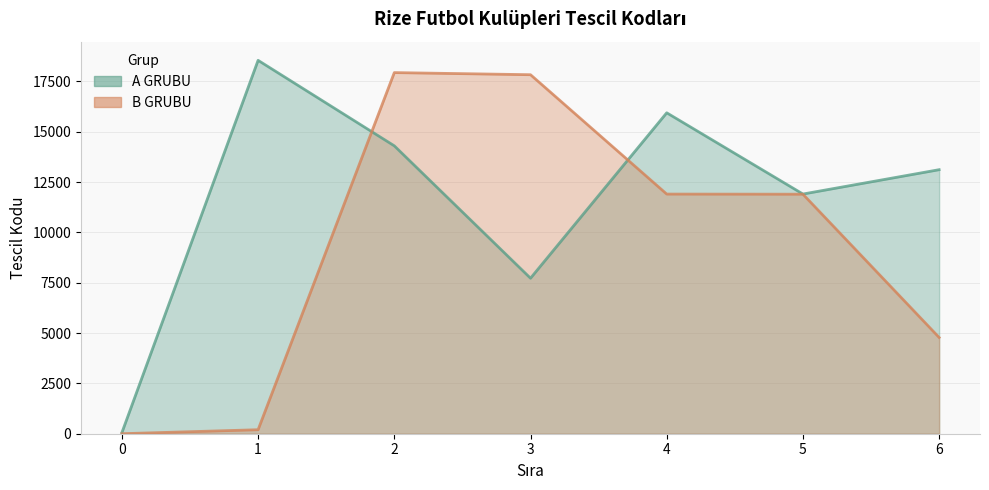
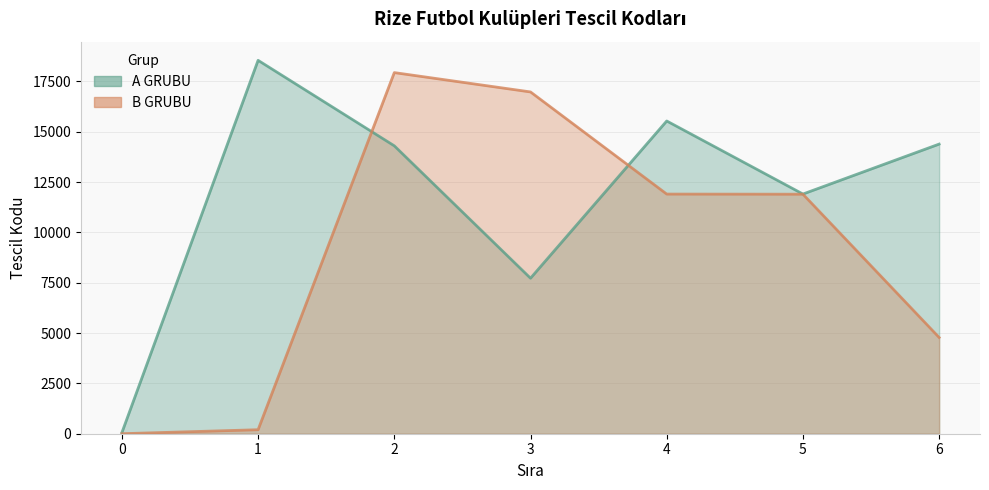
B GRUBU, 3: 17800 -> 17000
A GRUBU, 4: 15900 -> 15500
A GRUBU, 6: 13100 -> 14400
